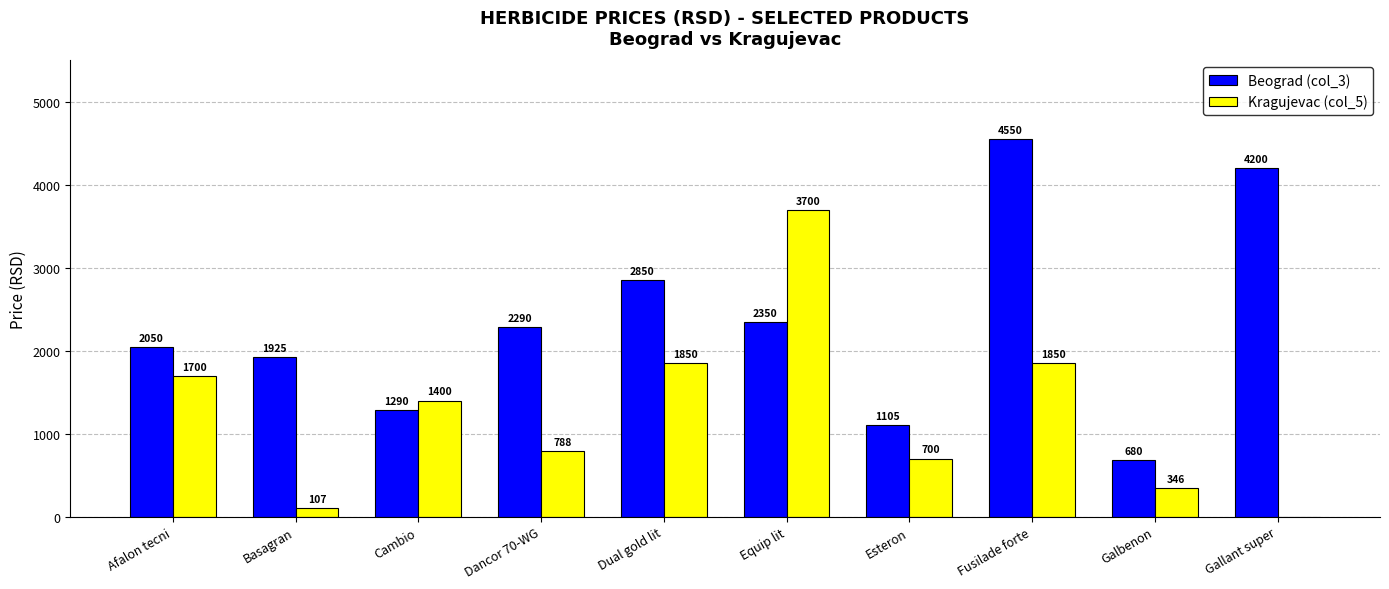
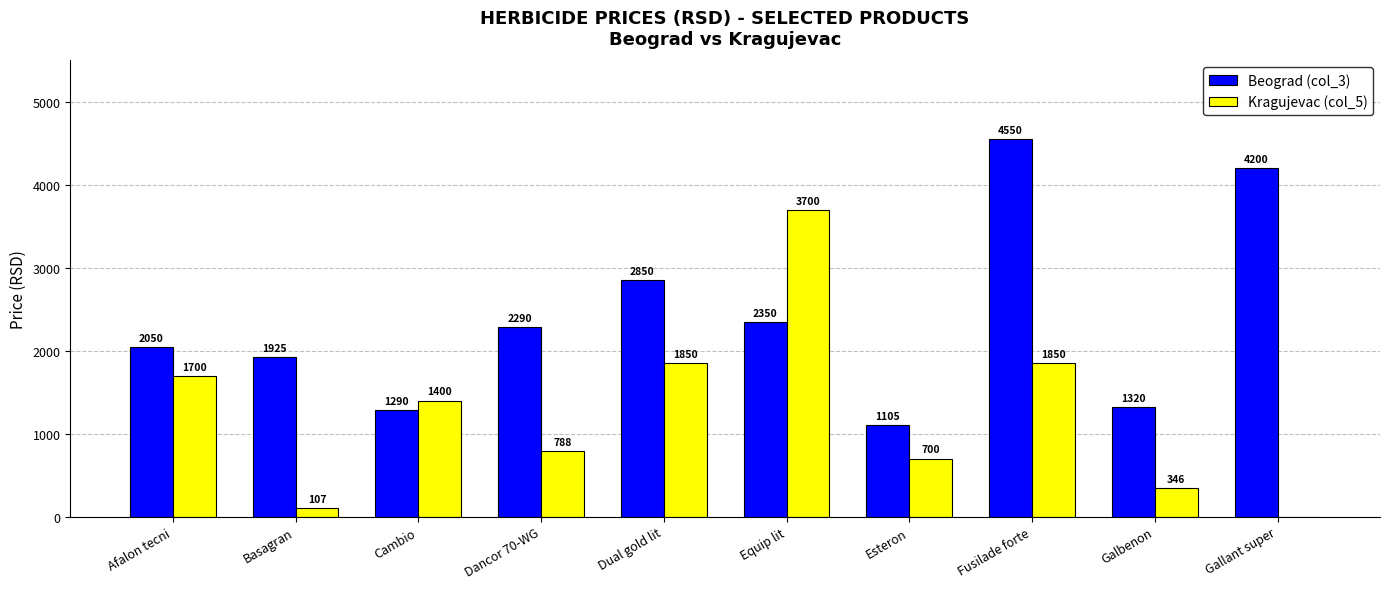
Beograd (col_3), Galbenon: 680 -> 1320
